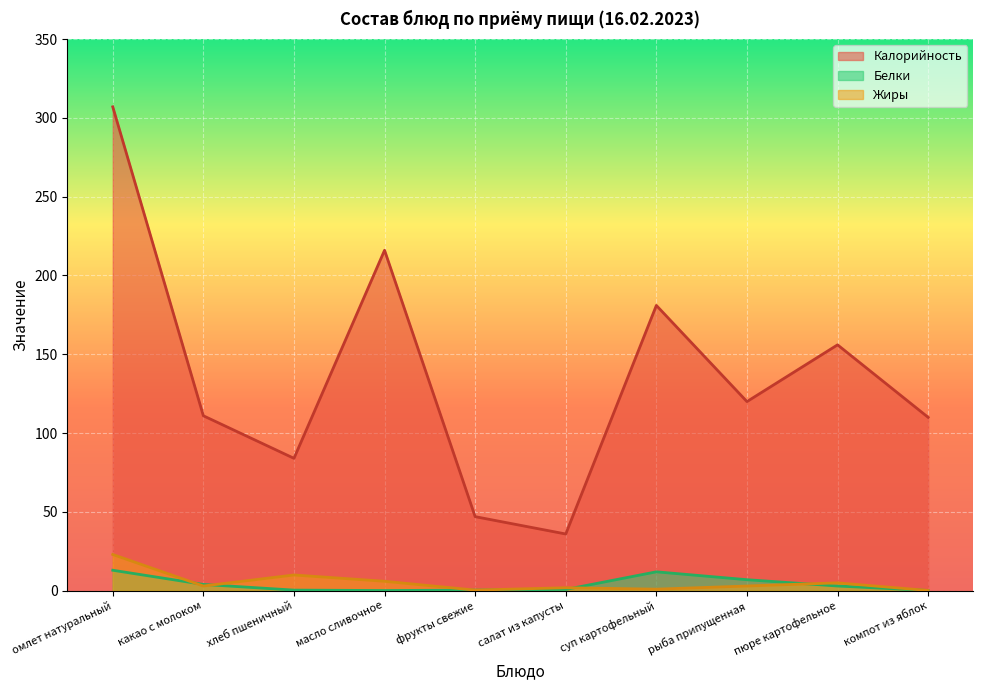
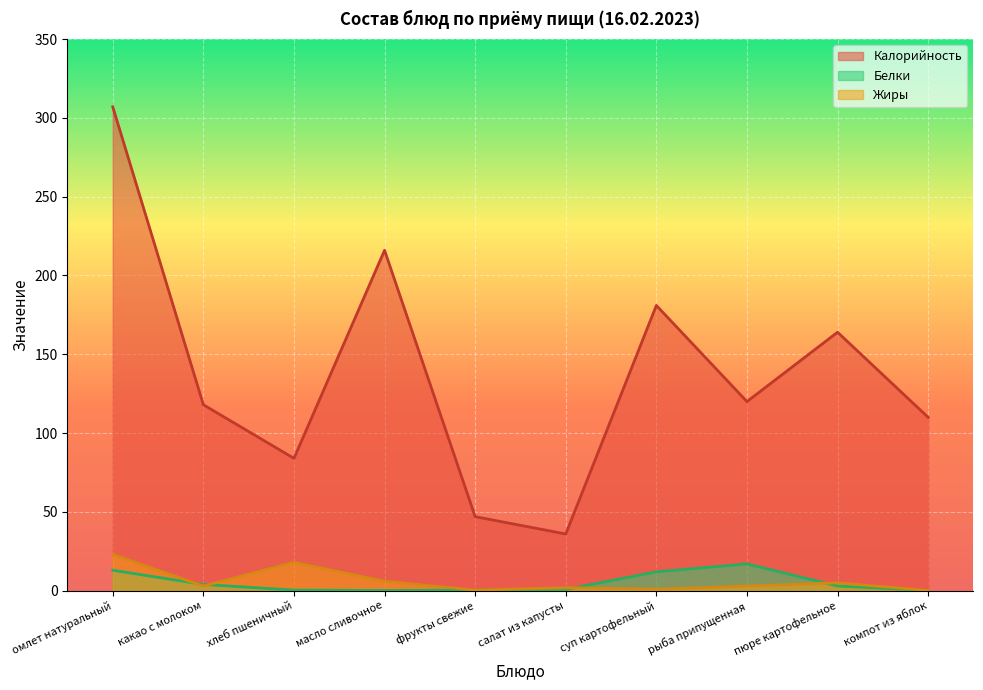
Калорийность, какао с молоком: 111 -> 118
Жиры, хлеб пшеничный: 10 -> 18
Белки, рыба припущенная: 7 -> 17
Калорийность, пюре картофельное: 156 -> 164
